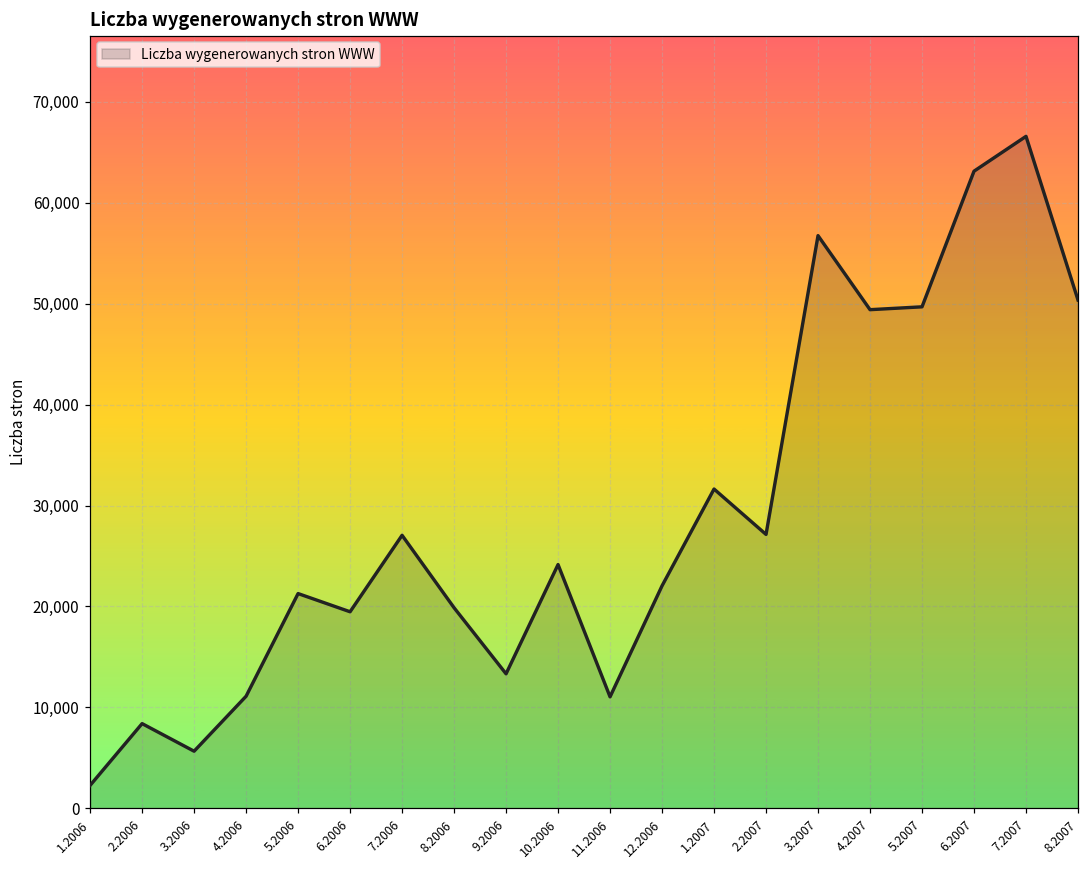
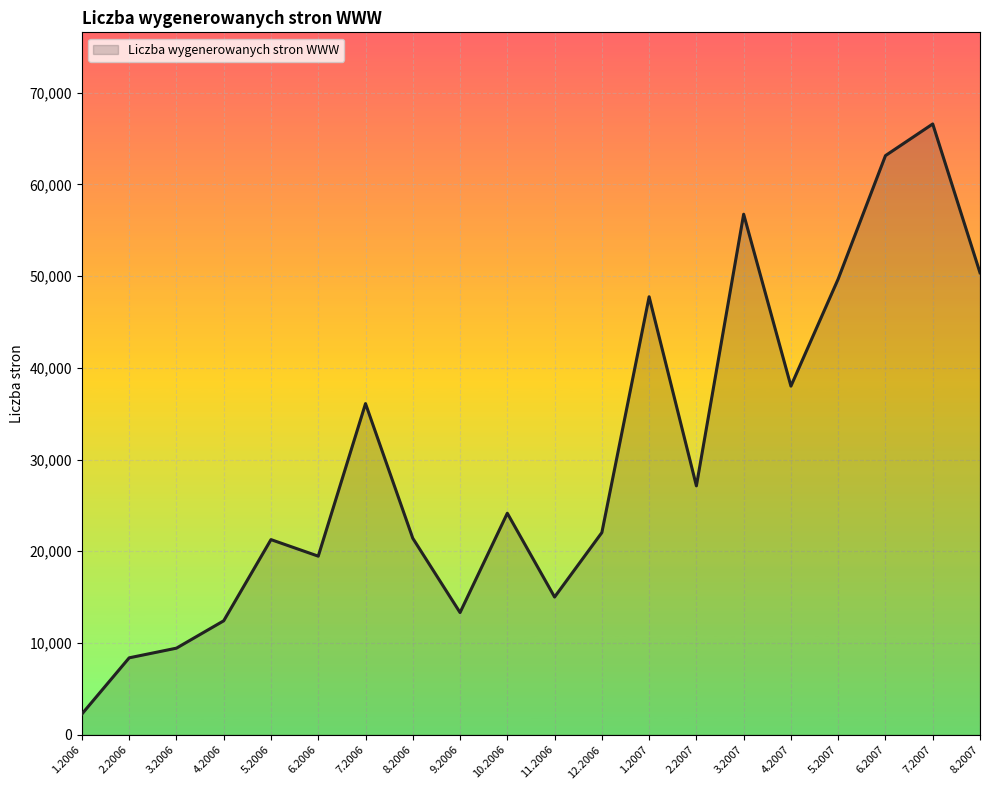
3.2006: 6,000 -> 9,000
4.2006: 11,000 -> 12,000
7.2006: 27,000 -> 36,000
8.2006: 20,000 -> 21,000
11.2006: 11,000 -> 15,000
1.2007: 32,000 -> 48,000
4.2007: 49,000 -> 38,000
